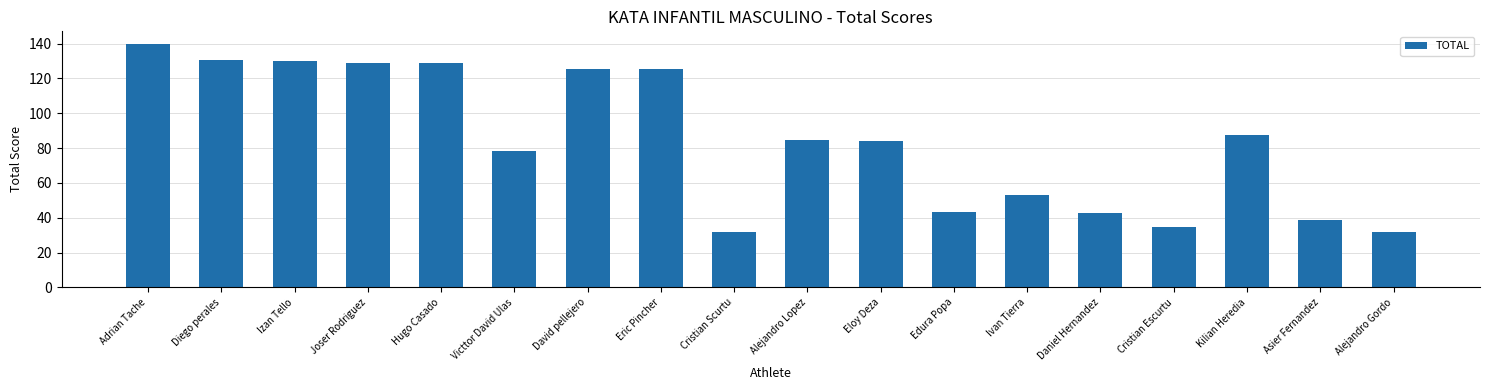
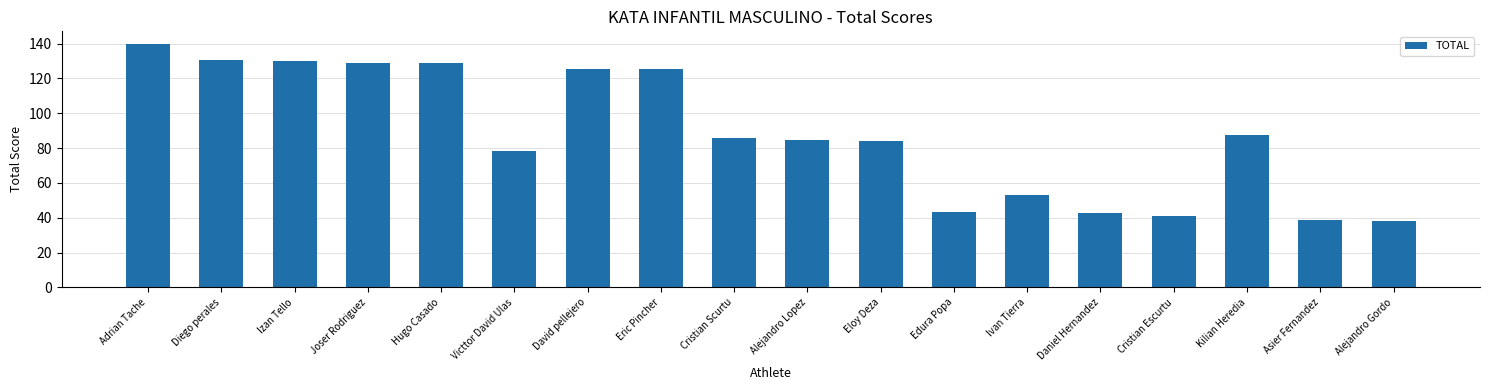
Cristian Scurtu: 32 -> 86
Cristian Escurtu: 35 -> 41
Alejandro Gordo: 32 -> 38
